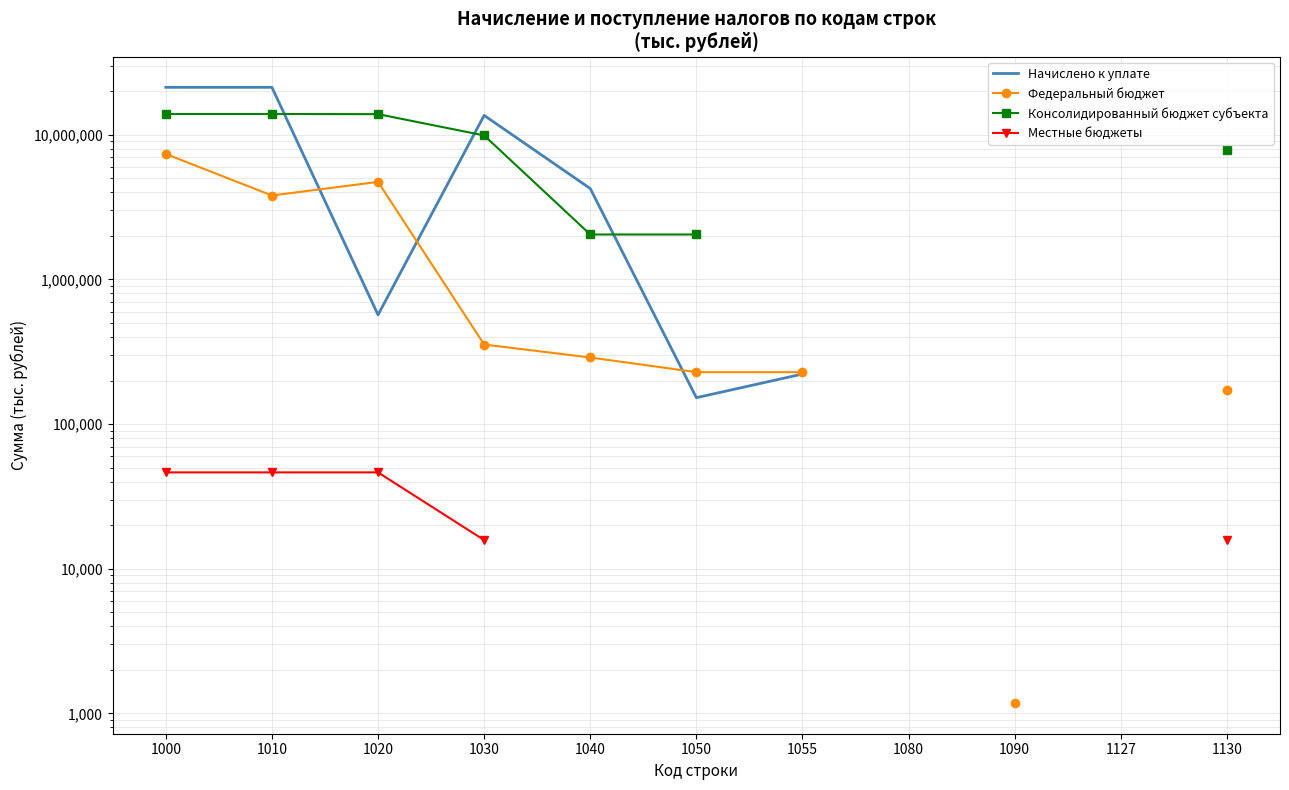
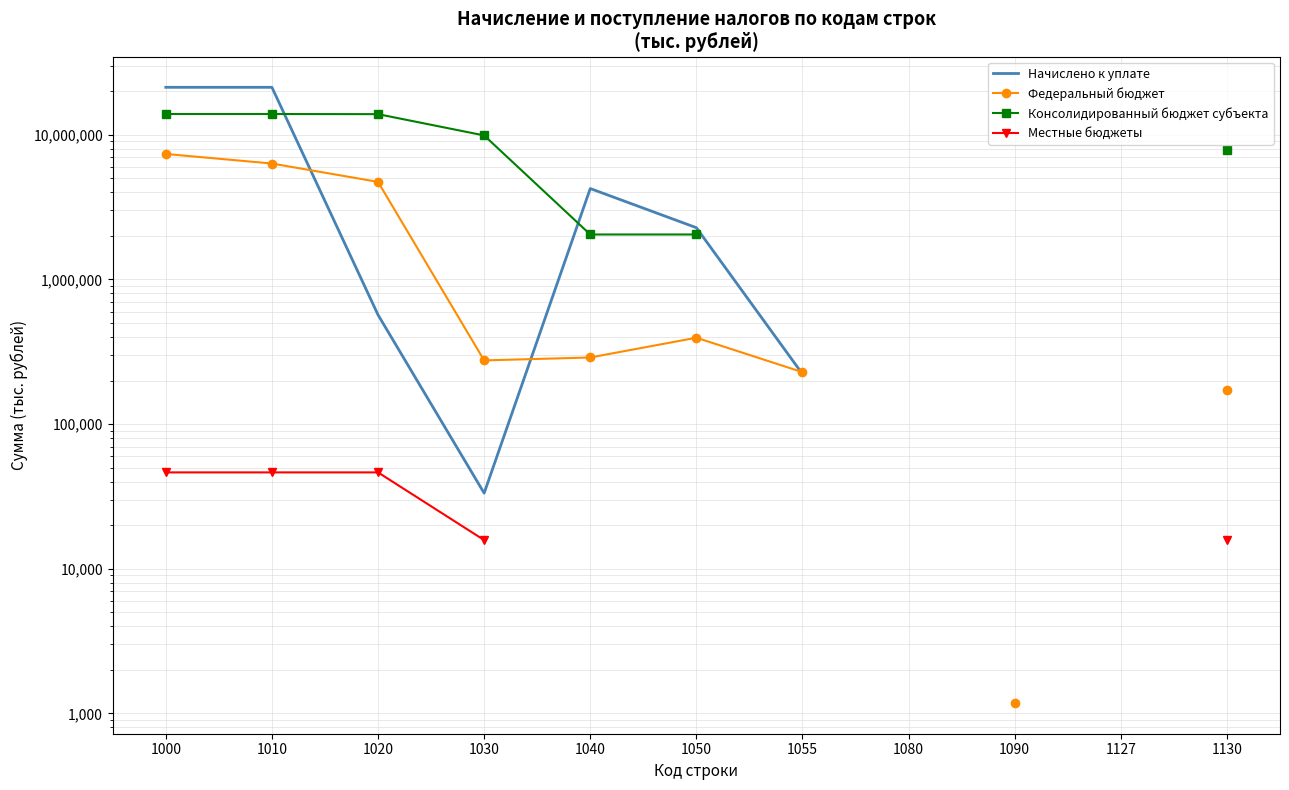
Федеральный бюджет, 1010: 3,800,000 -> 6,000,000
Начислено к уплате, 1030: 14,000,000 -> 33,000
Федеральный бюджет, 1030: 350,000 -> 280,000
Начислено к уплате, 1050: 150,000 -> 2,300,000
Федеральный бюджет, 1050: 230,000 -> 400,000
